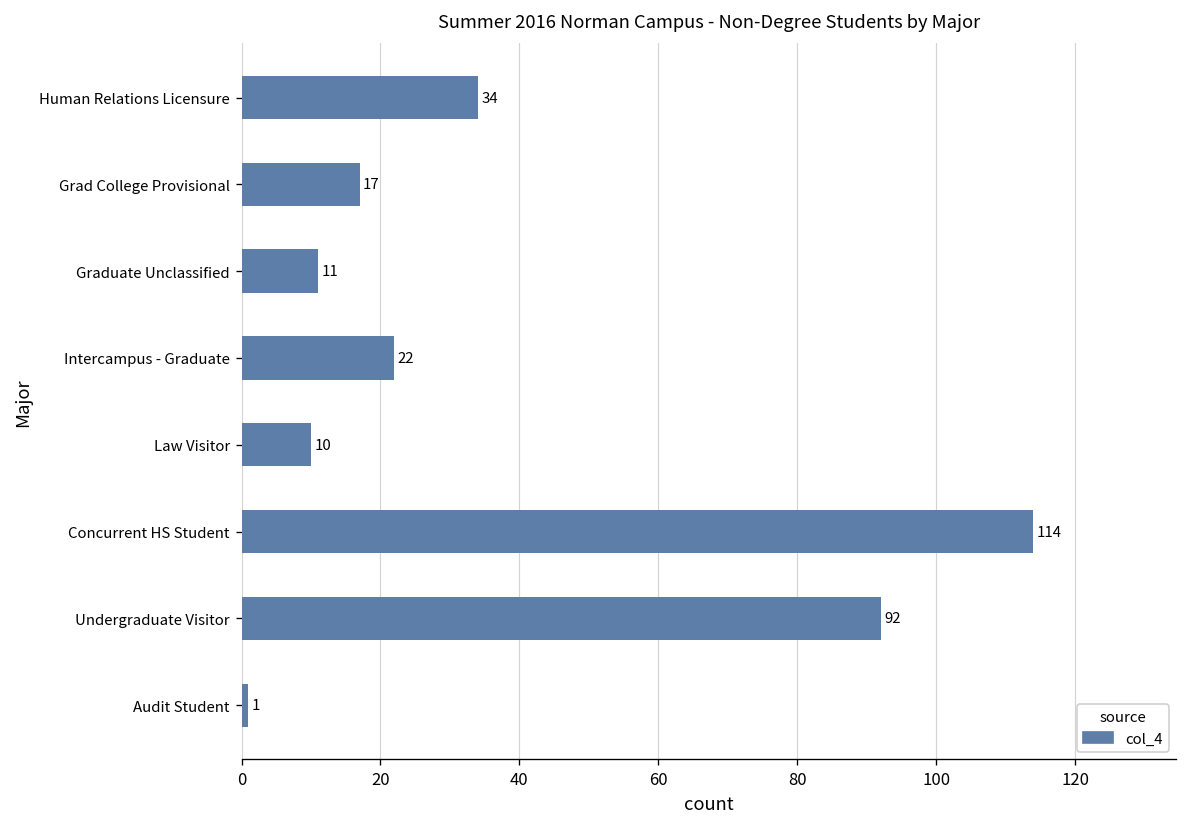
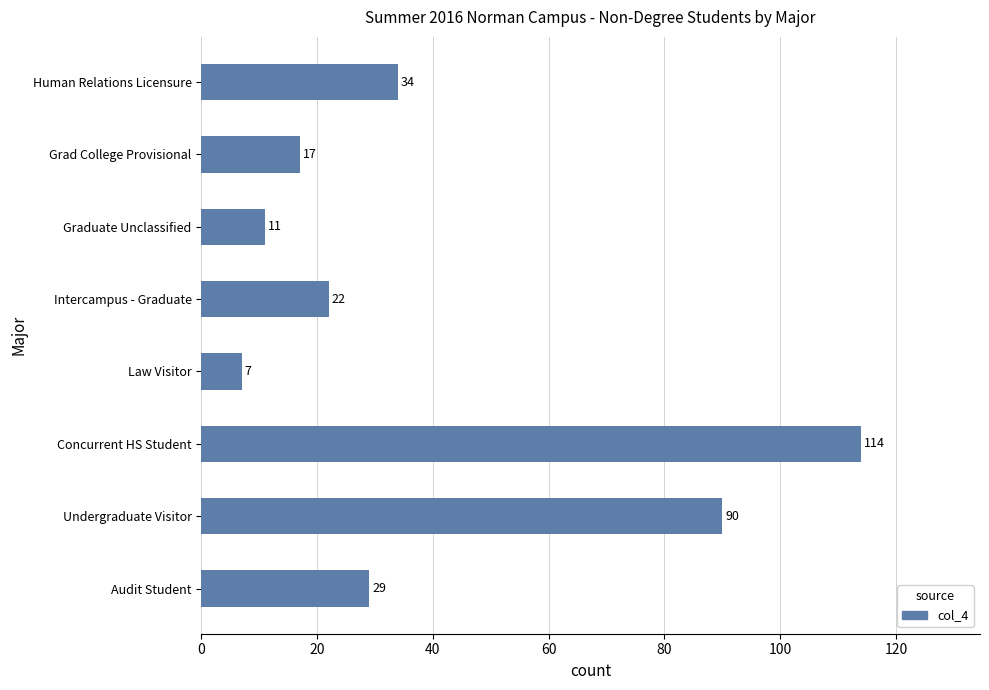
Law Visitor: 10 -> 7
Undergraduate Visitor: 92 -> 90
Audit Student: 1 -> 29
